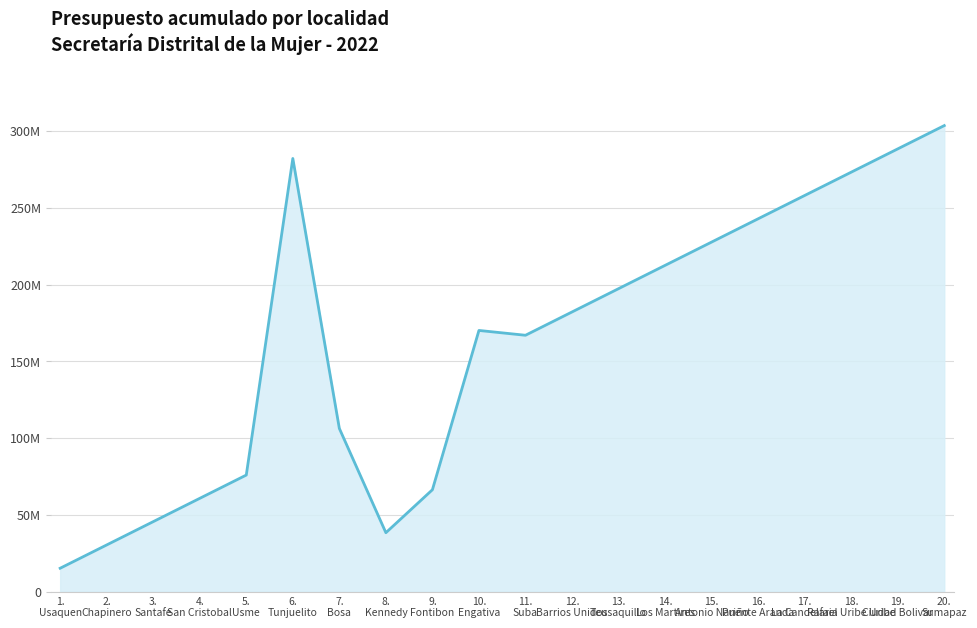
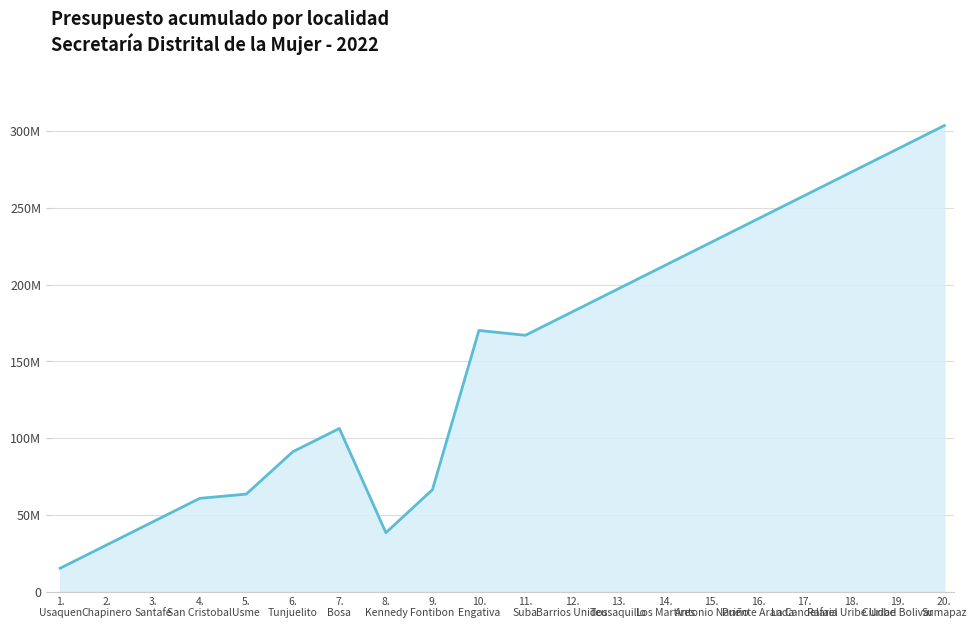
5. Usme: 76000000 -> 63000000
6. Tunjuelito: 282000000 -> 91000000
